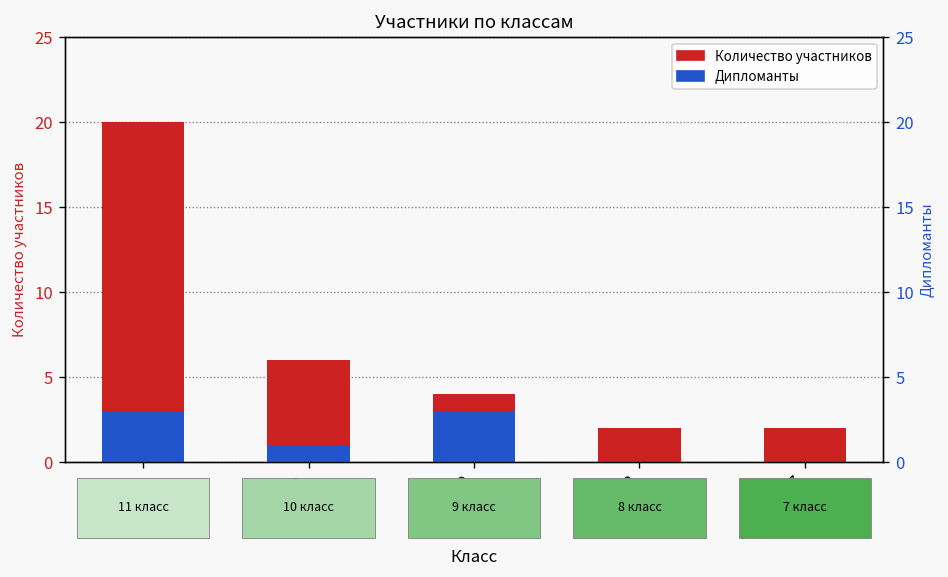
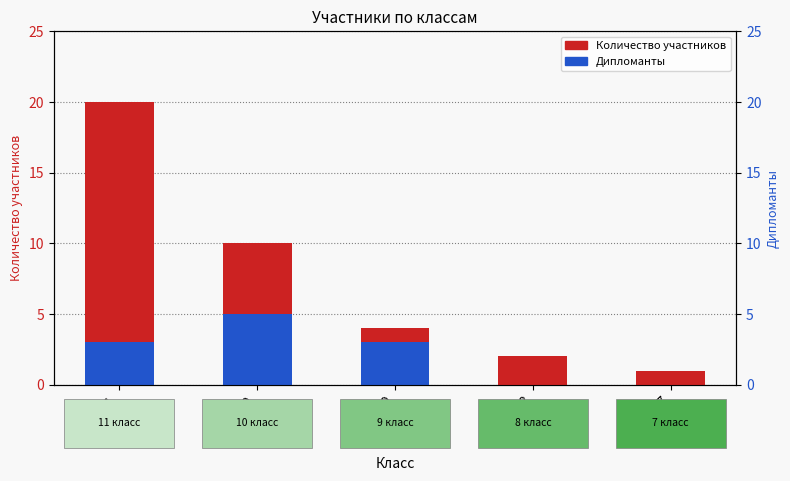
Количество участников, 10: 6 -> 10
Дипломанты, 10: 1 -> 5
Количество участников, 7: 2 -> 1
